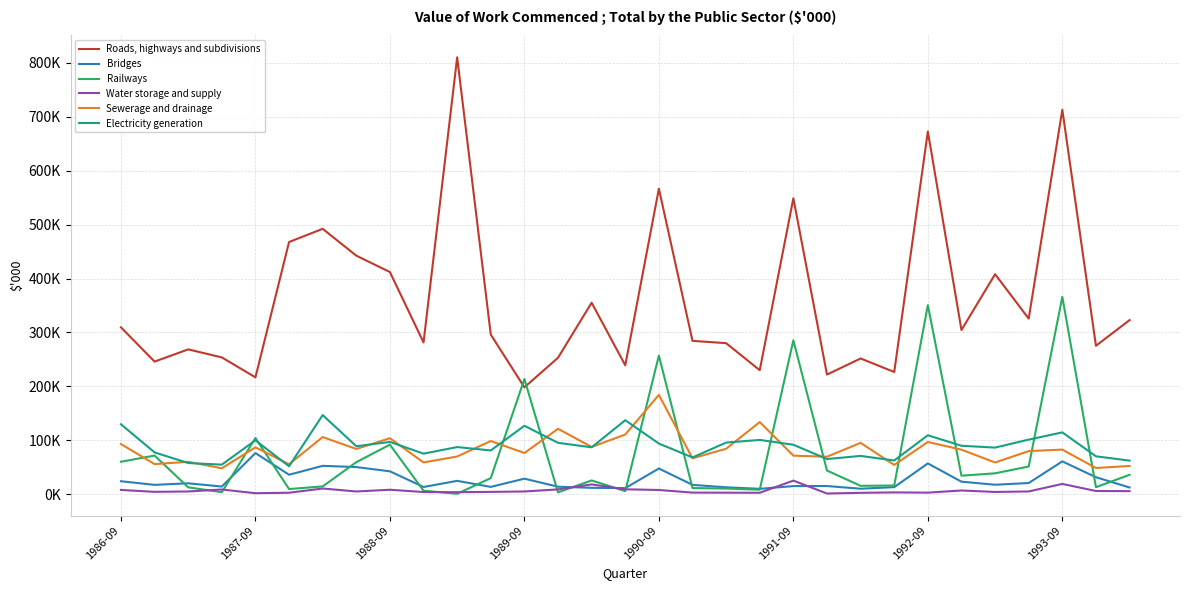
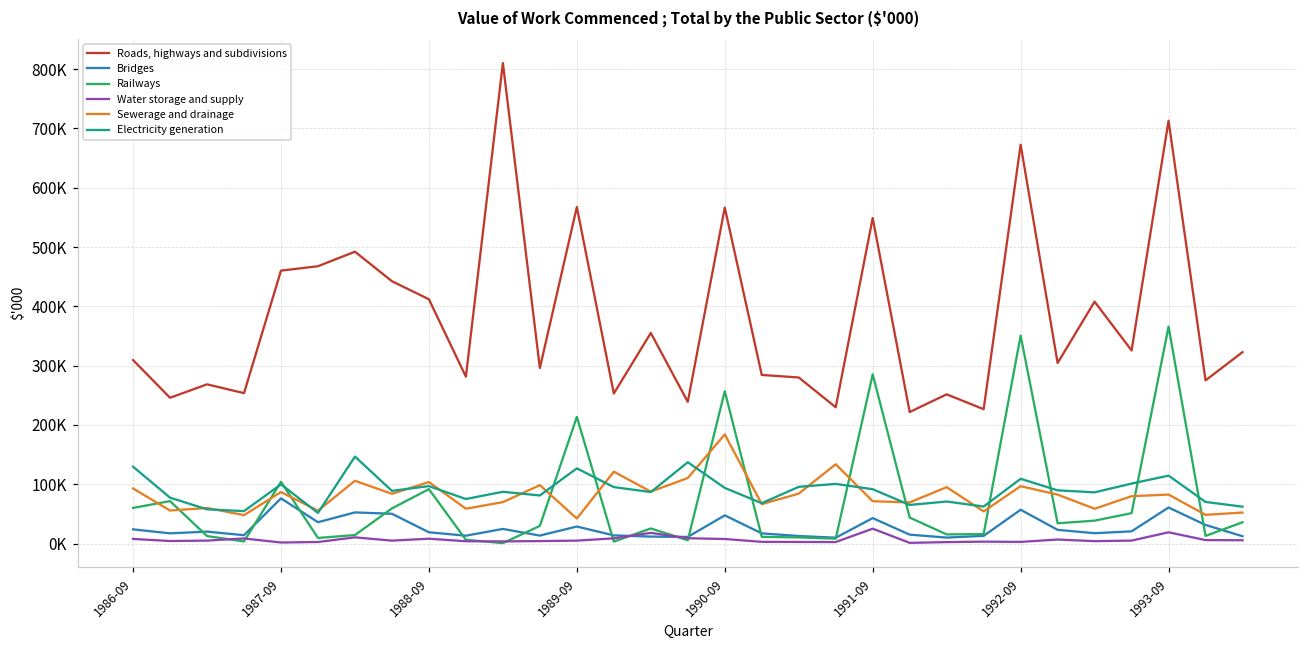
Roads, highways and subdivisions, 1987-09: 220000 -> 460000
Bridges, 1988-09: 40000 -> 20000
Roads, highways and subdivisions, 1989-09: 200000 -> 570000
Sewerage and drainage, 1989-09: 80000 -> 40000
Bridges, 1991-09: 10000 -> 40000
